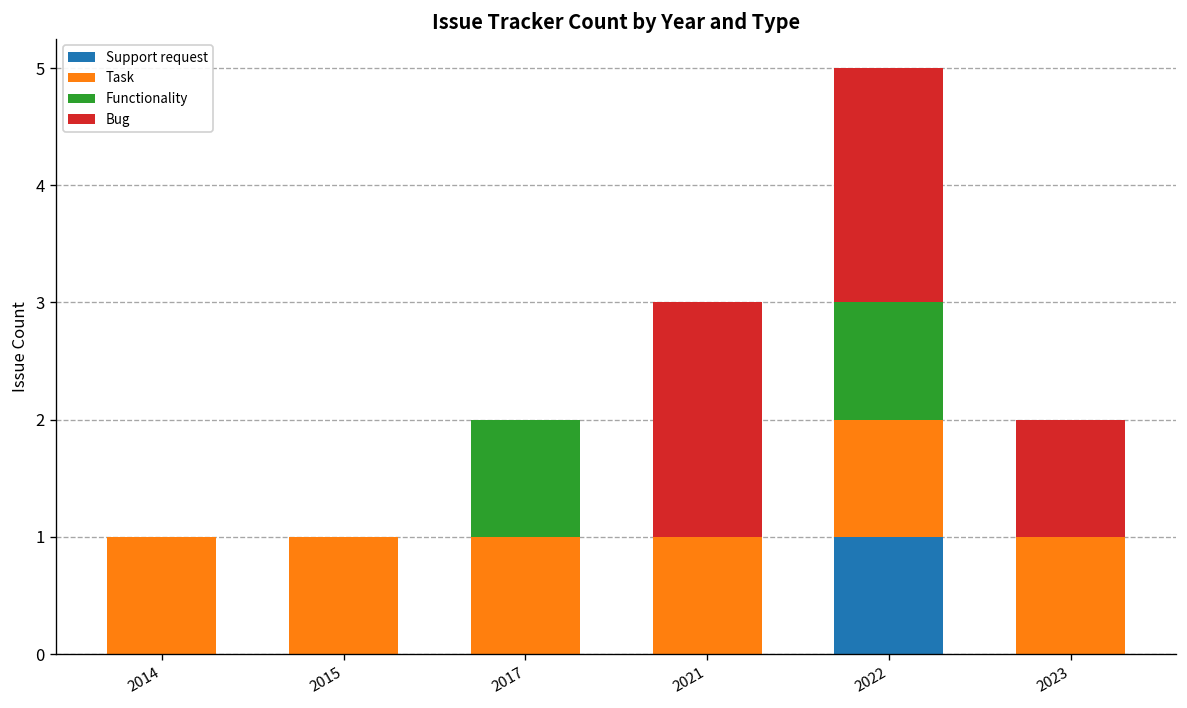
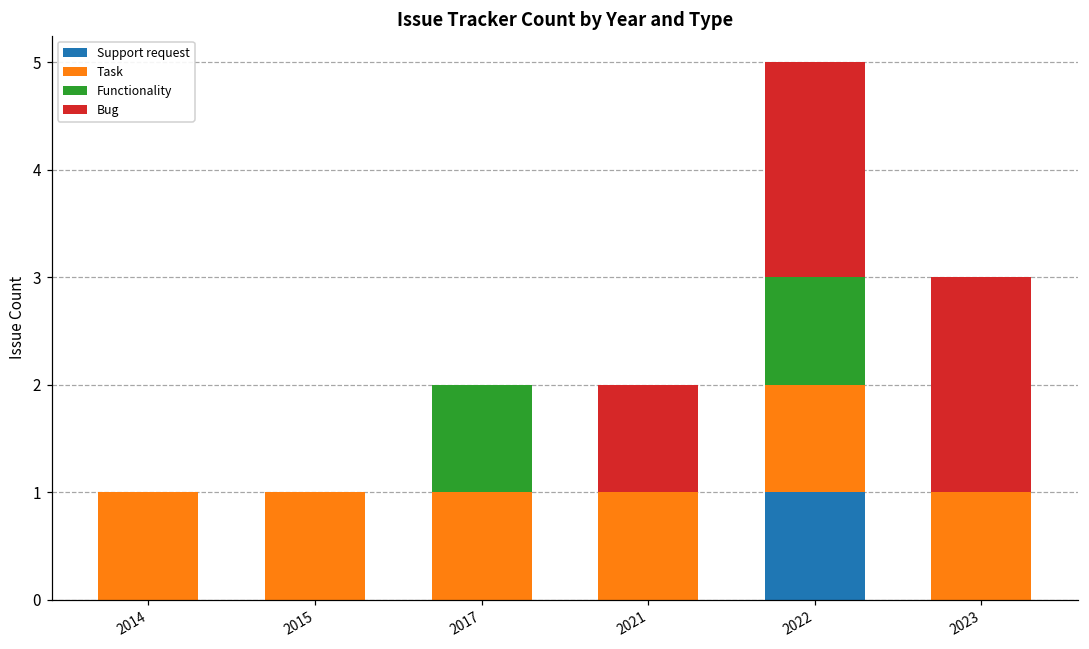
Bug, 2021: 2 -> 1
Bug, 2023: 1 -> 2
